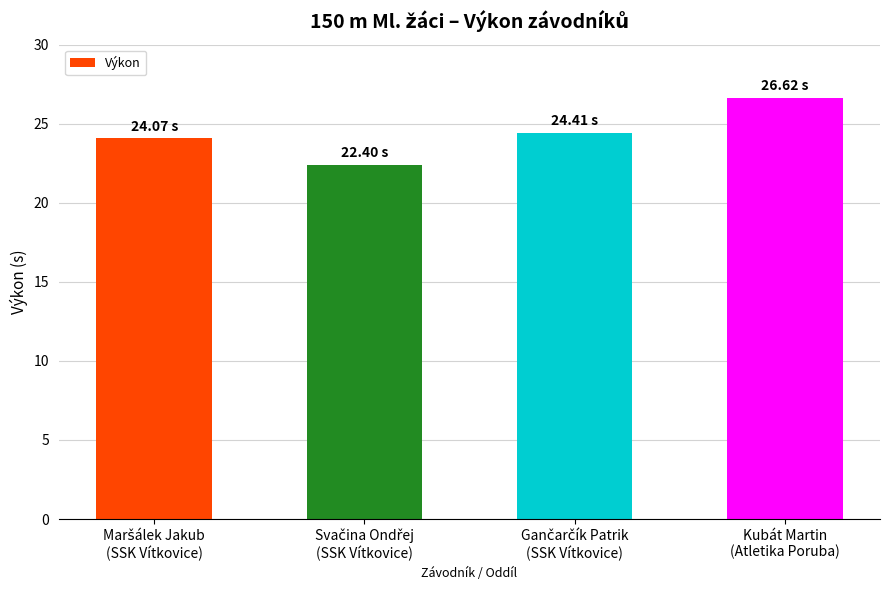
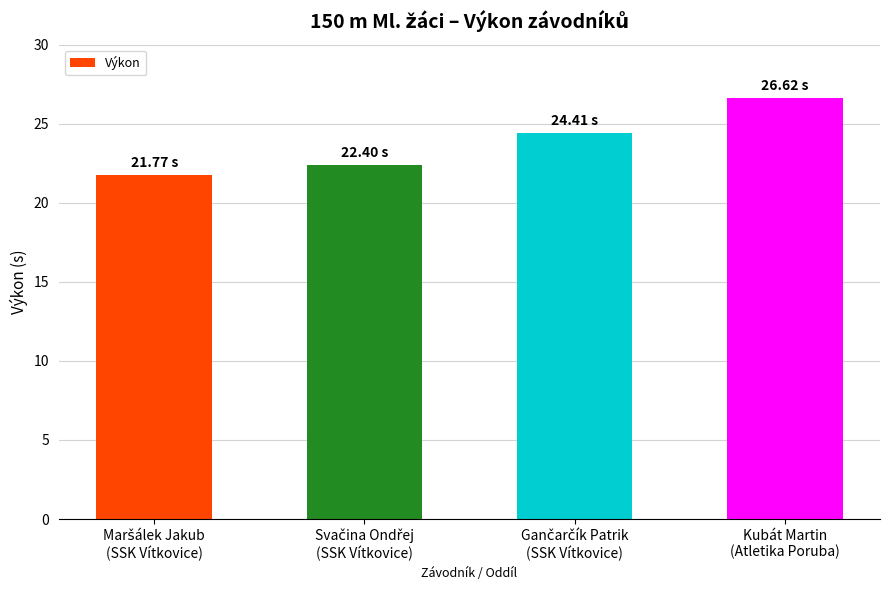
Maršálek Jakub (SSK Vítkovice): 24.07 -> 21.77
